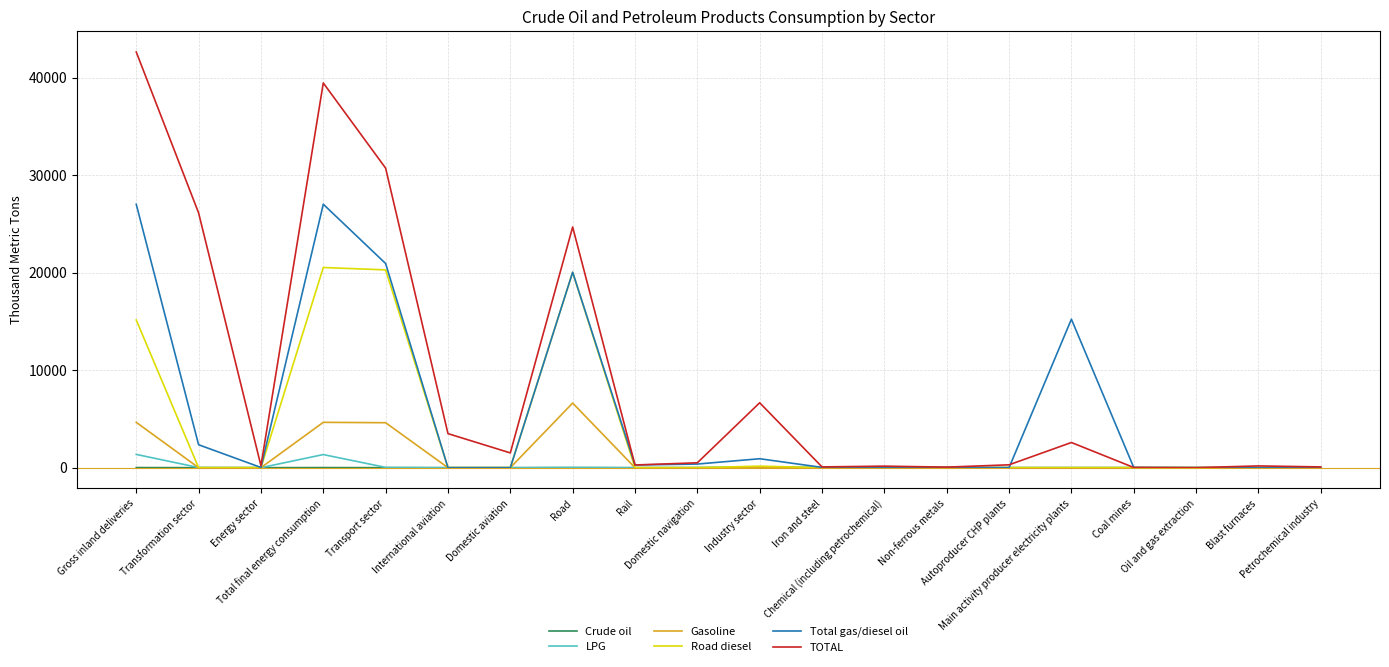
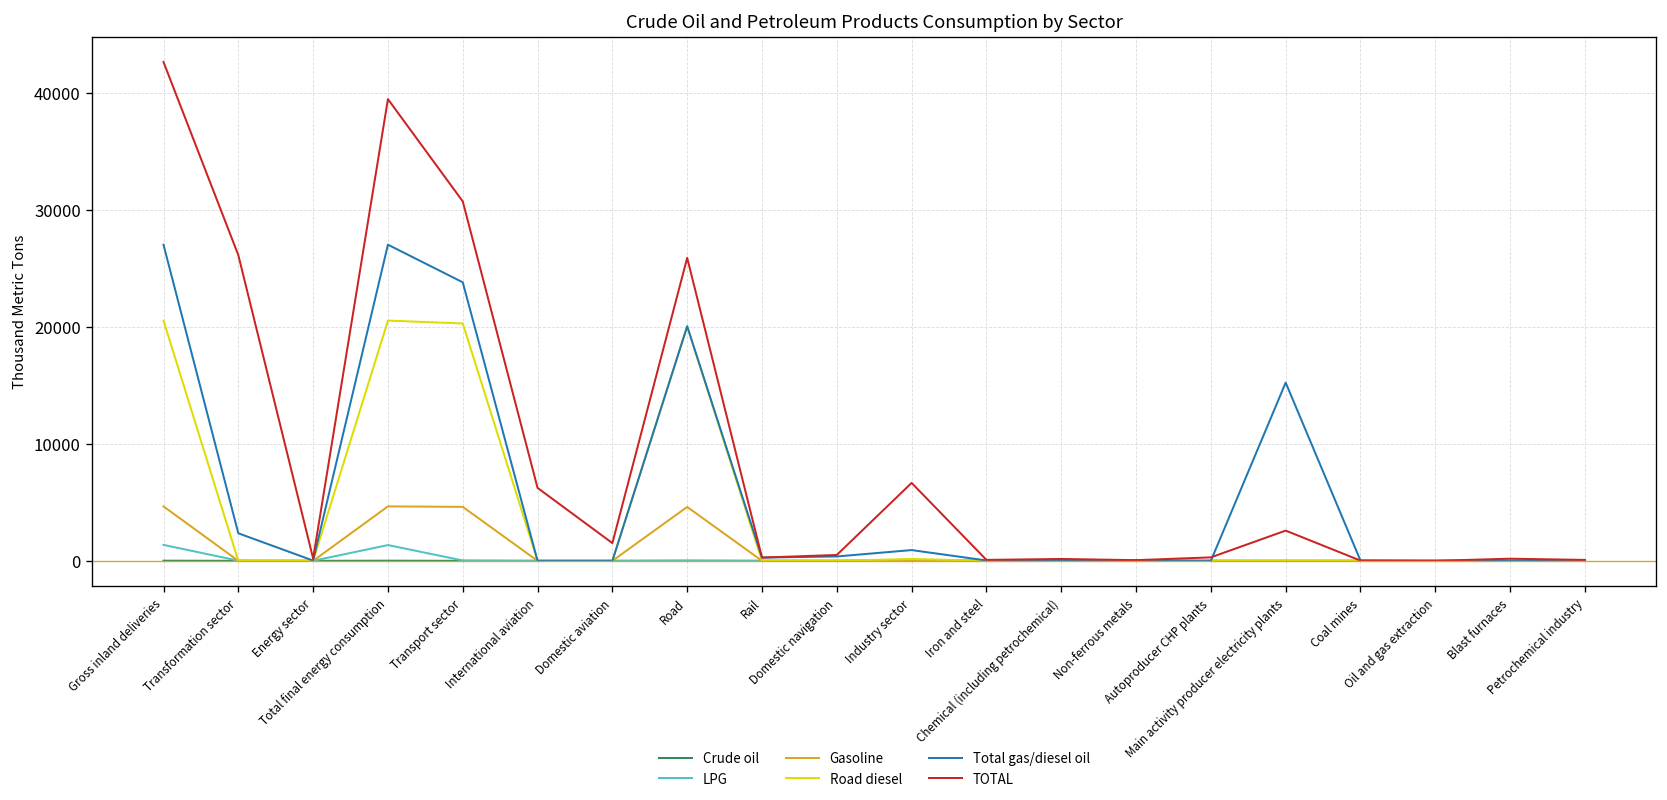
Road diesel, Gross inland deliveries: 15000 -> 21000
Total gas/diesel oil, Transport sector: 21000 -> 24000
TOTAL, International aviation: 3000 -> 6000
Gasoline, Road: 7000 -> 5000
TOTAL, Road: 25000 -> 26000
